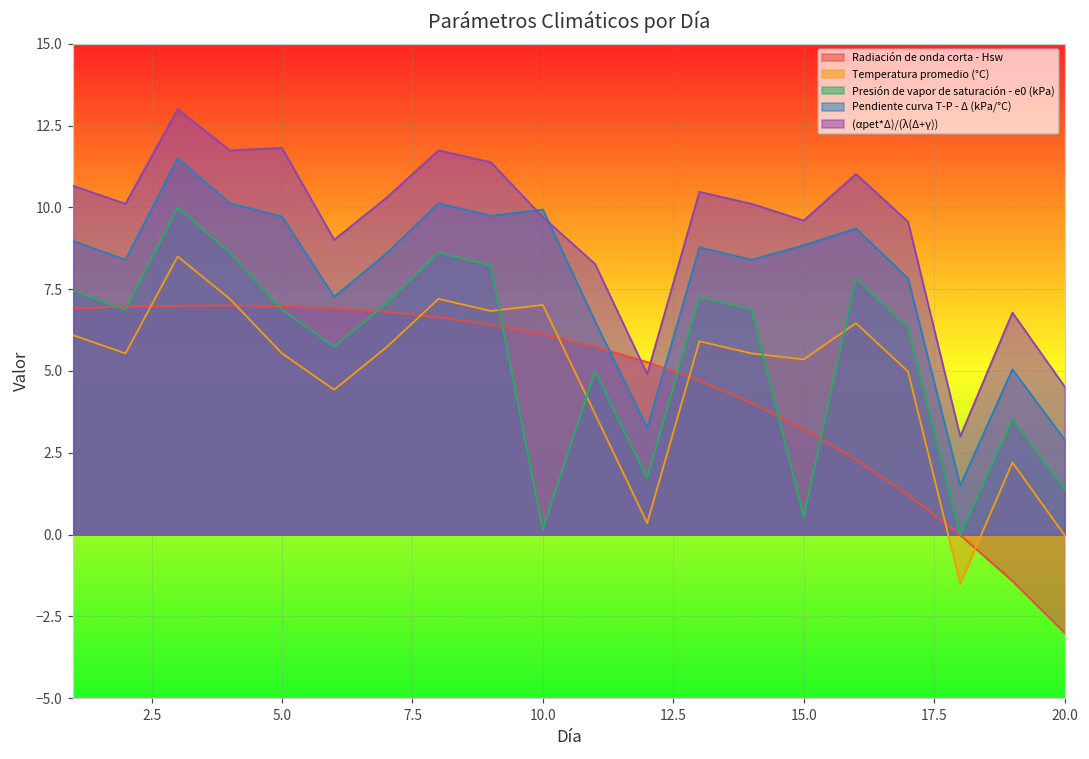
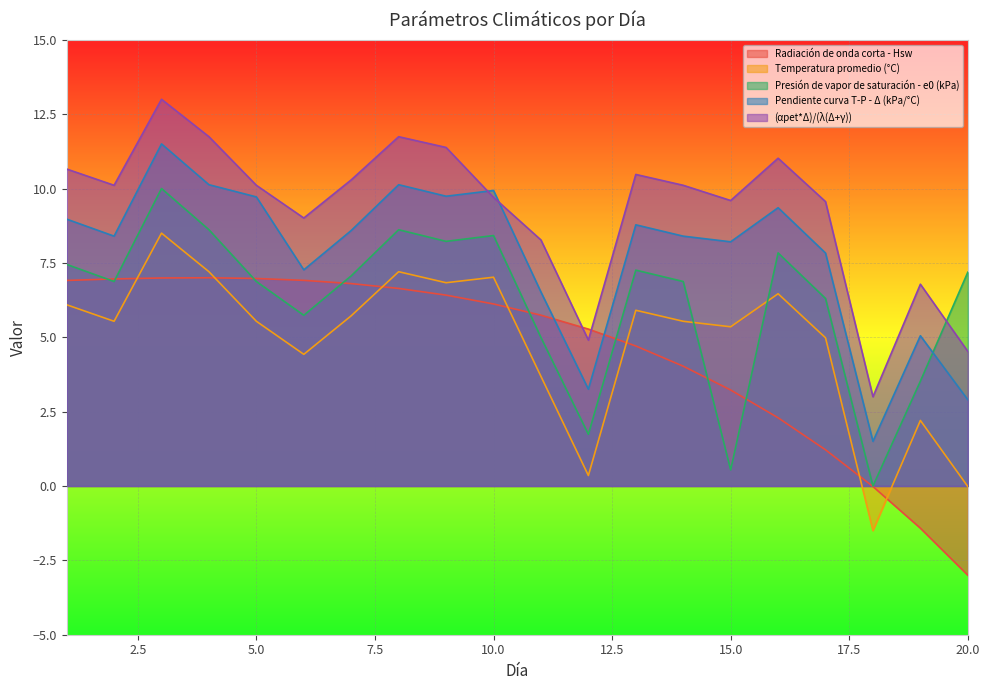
(αpet*Δ)/(λ(Δ+γ)), 5.0: 11.8 -> 10.1
Presión de vapor de saturación - e0 (kPa), 10.0: 0.2 -> 8.4
Pendiente curva T-P - Δ (kPa/°C), 15.0: 8.8 -> 8.2
Presión de vapor de saturación - e0 (kPa), 20.0: 1.4 -> 7.2
